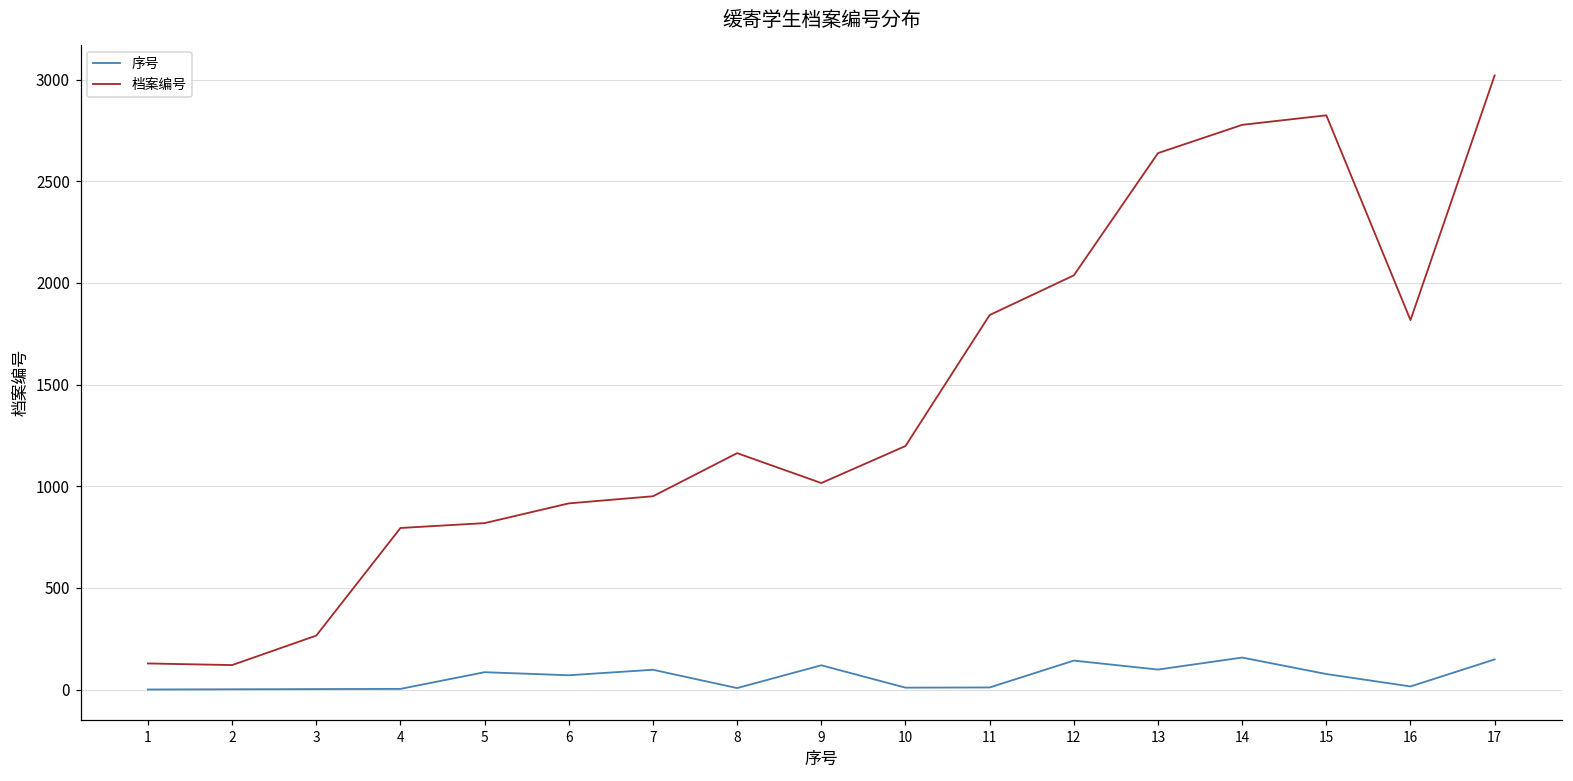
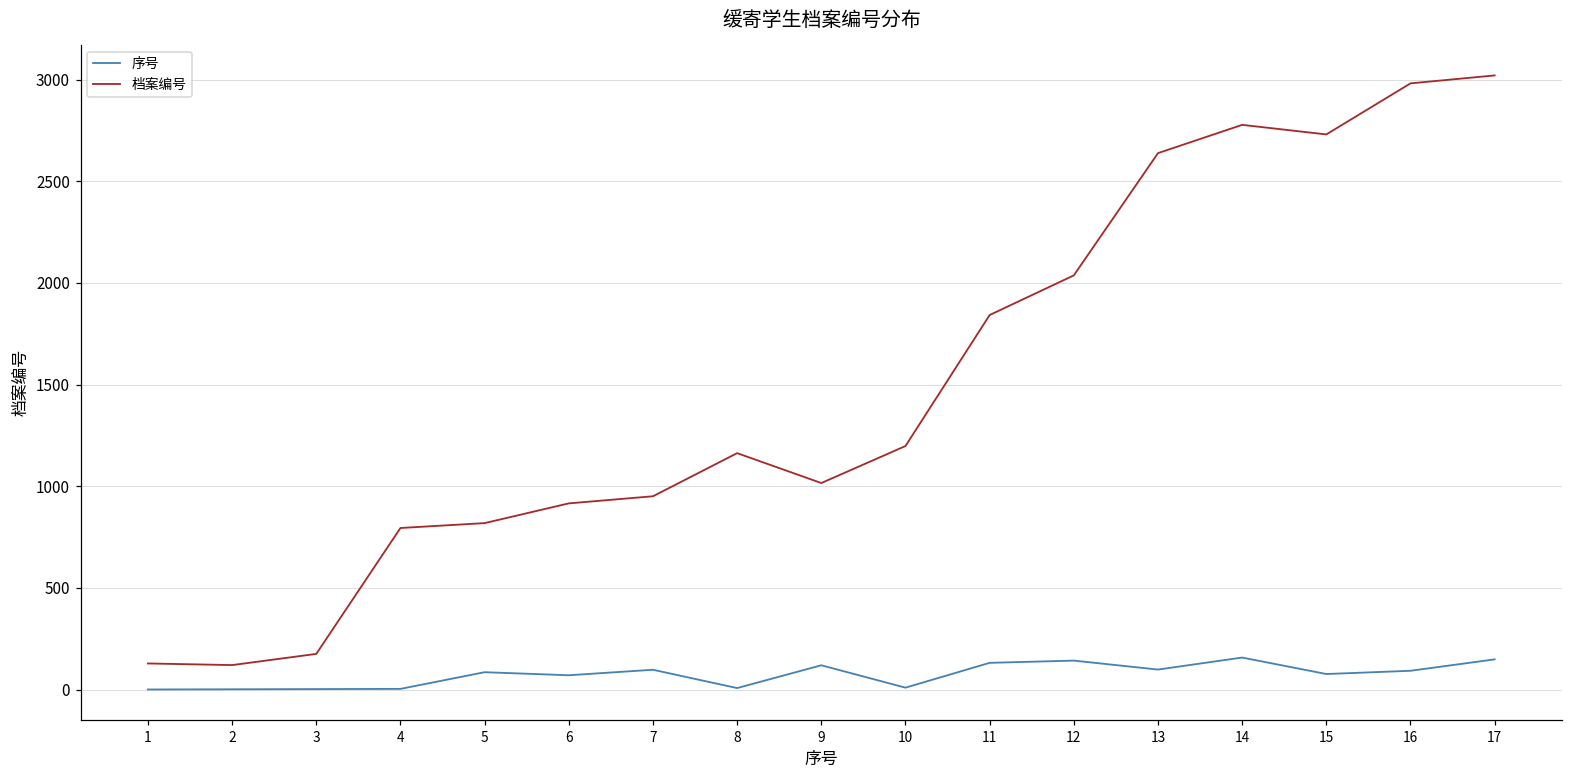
档案编号, 3: 270 -> 180
序号, 11: 10 -> 130
档案编号, 15: 2820 -> 2730
序号, 16: 20 -> 90
档案编号, 16: 1820 -> 2980
